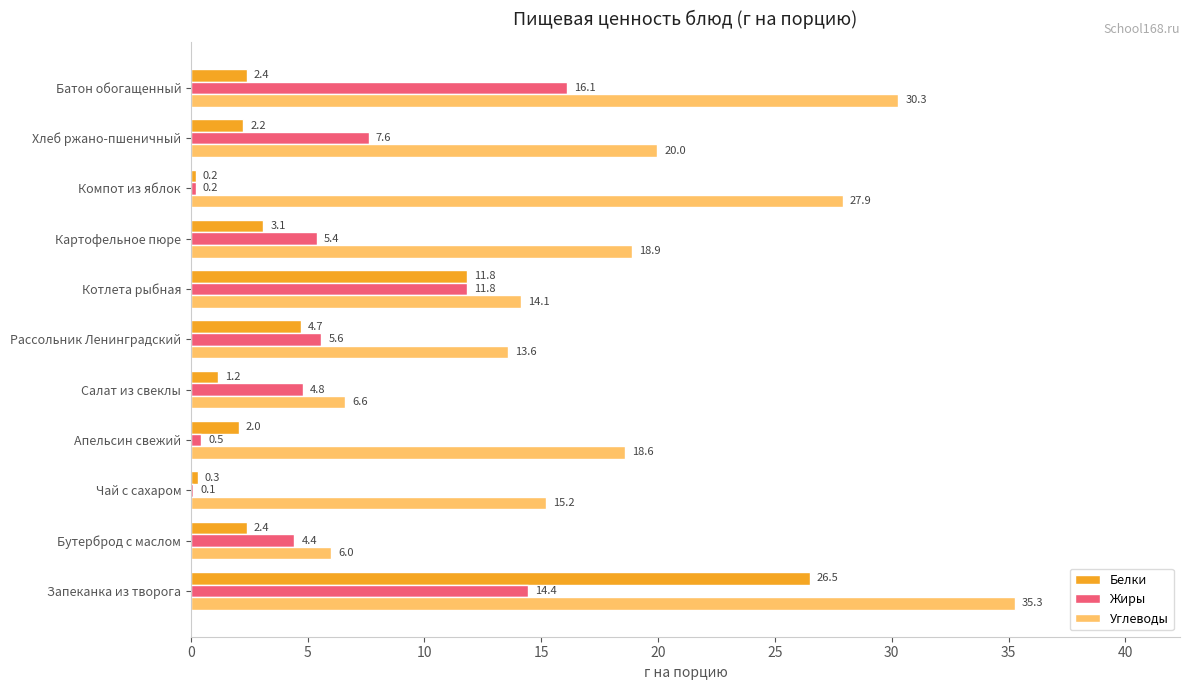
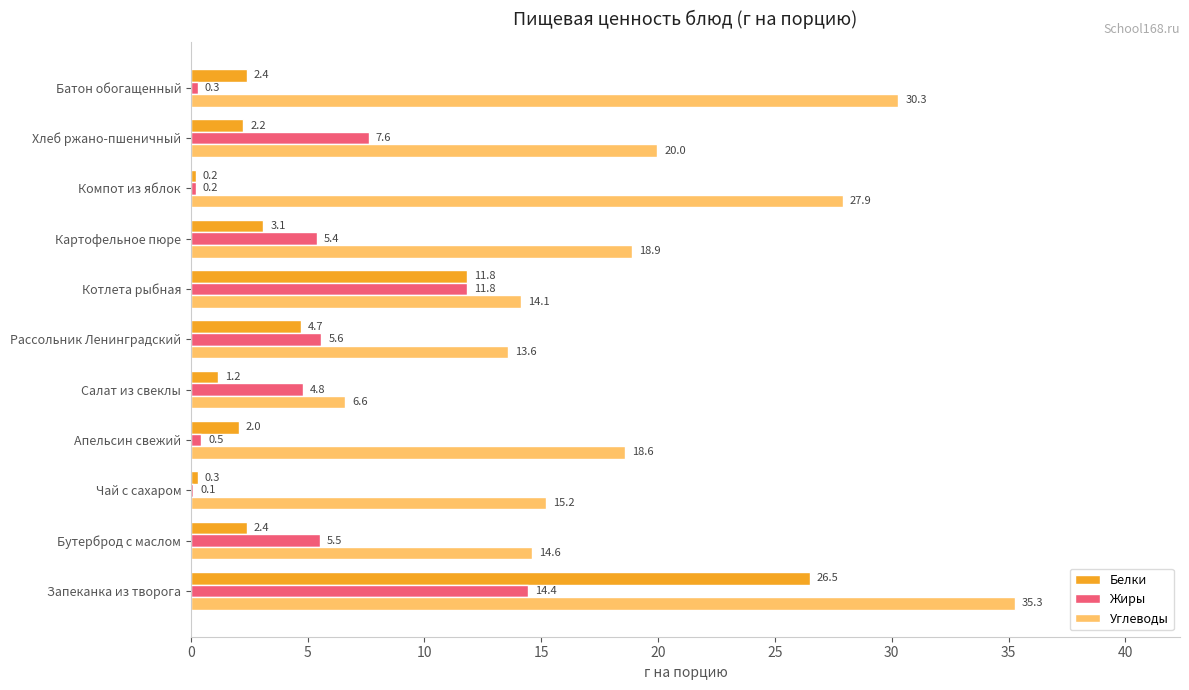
Жиры, Батон обогащенный: 16.1 -> 0.3
Жиры, Бутерброд с маслом: 4.4 -> 5.5
Углеводы, Бутерброд с маслом: 6.0 -> 14.6
